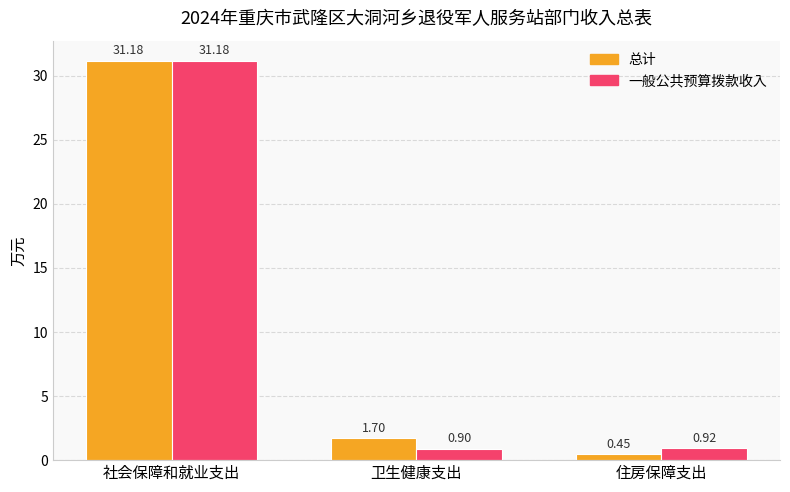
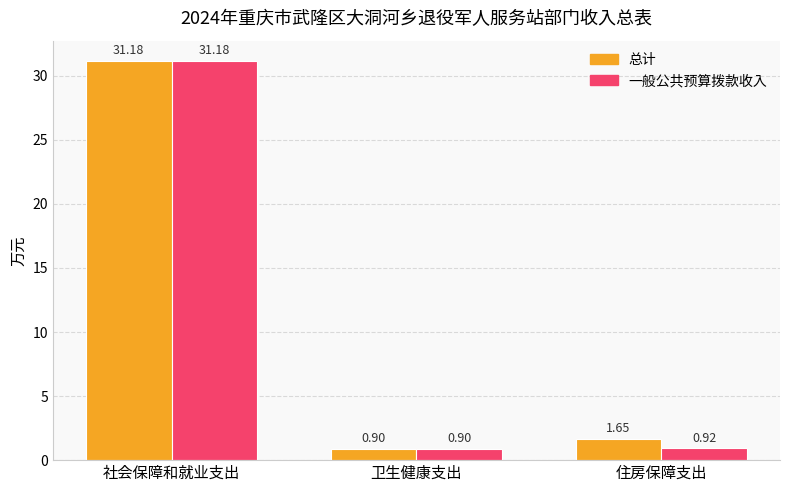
总计, 卫生健康支出: 1.70 -> 0.90
总计, 住房保障支出: 0.45 -> 1.65
